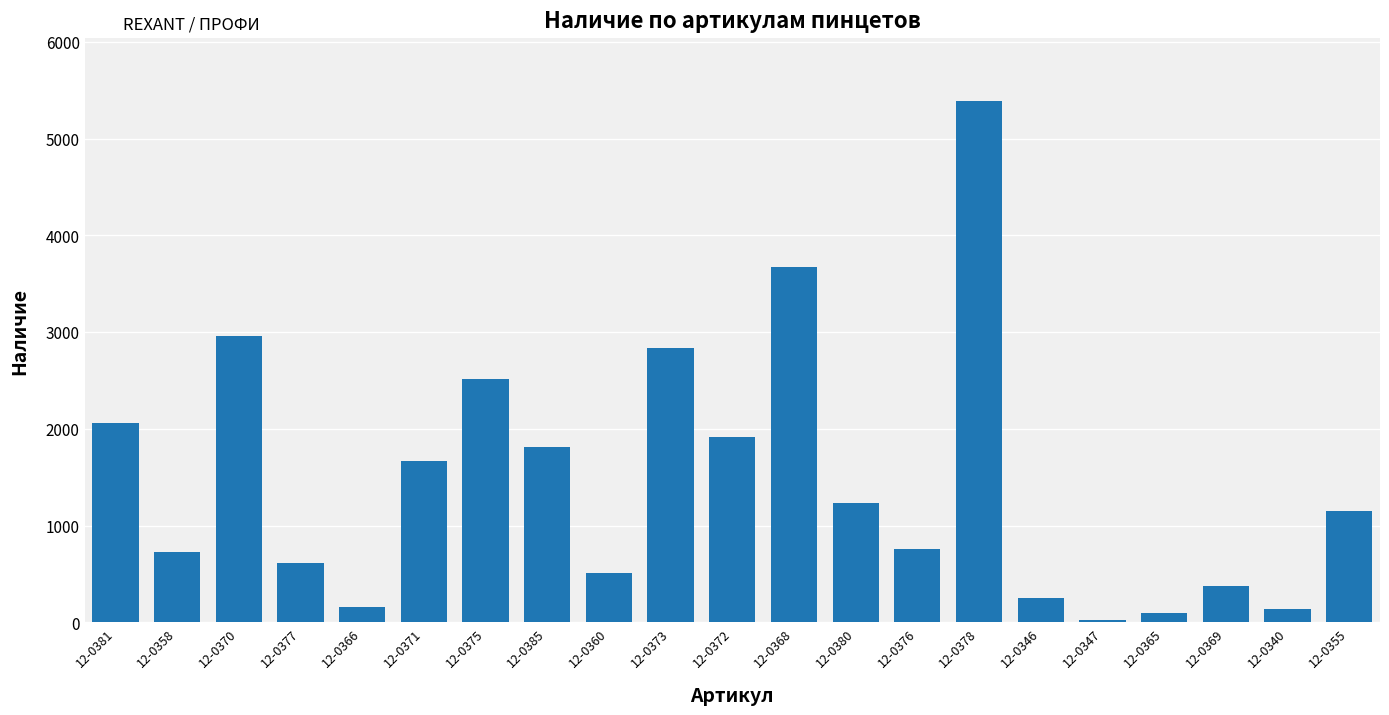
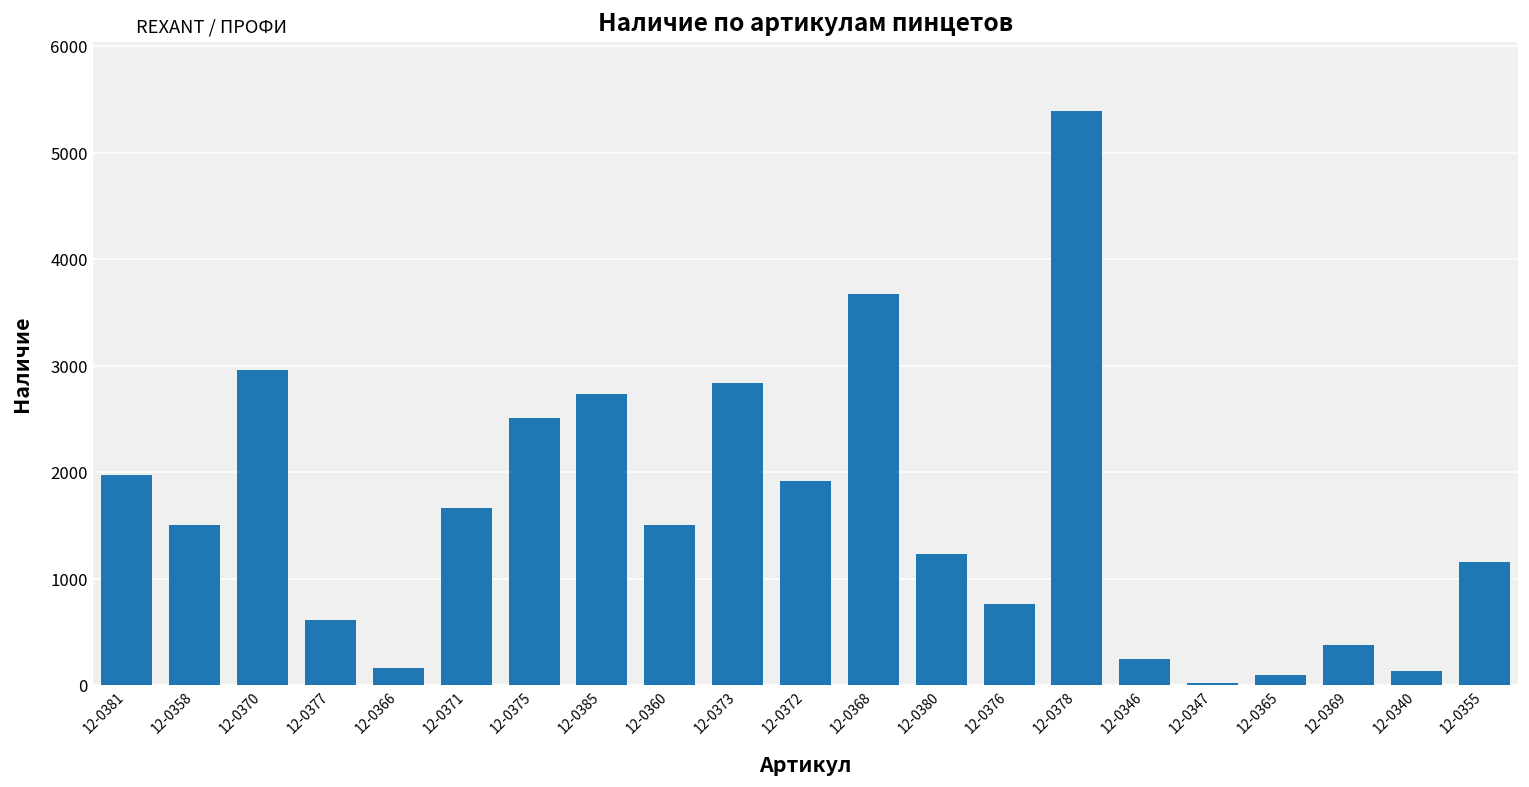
12-0381: 2100 -> 2000
12-0358: 700 -> 1500
12-0385: 1800 -> 2700
12-0360: 500 -> 1500
